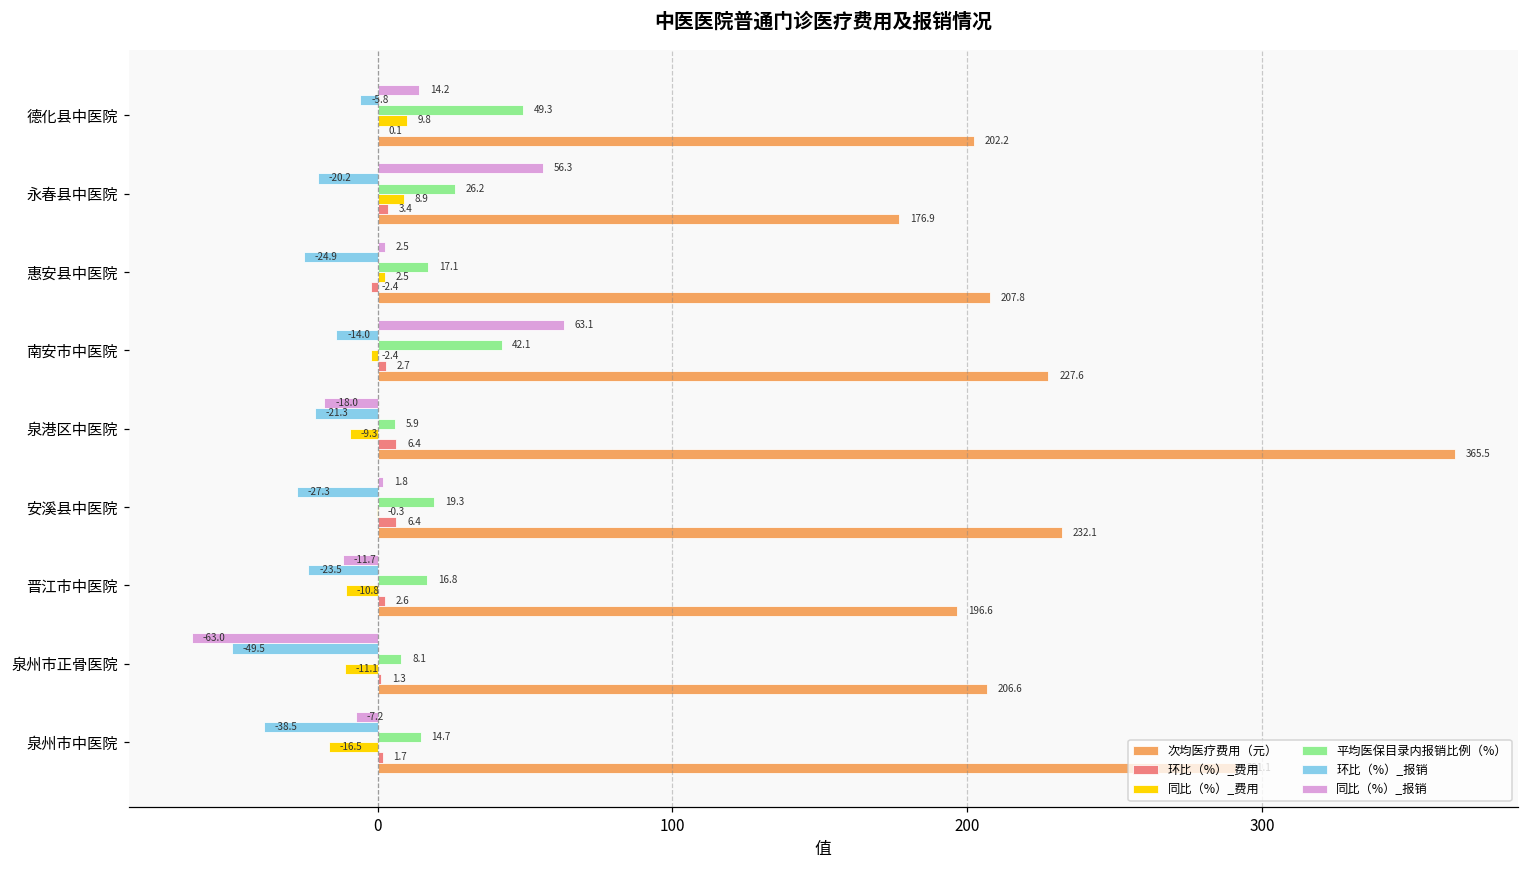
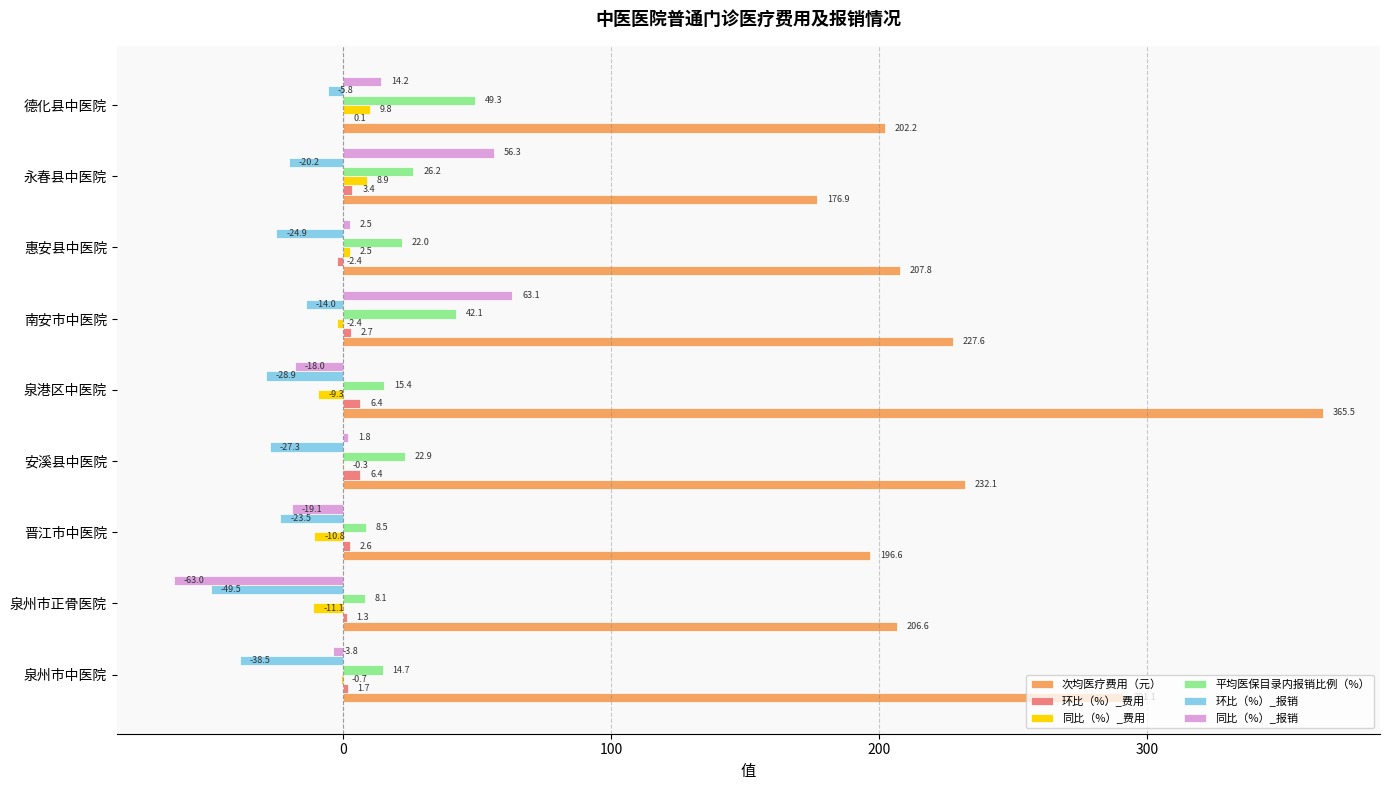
平均医保目录内报销比例（%）, 惠安县中医院: 17.1 -> 22.0
环比（%）_报销, 泉港区中医院: -21.3 -> -28.9
平均医保目录内报销比例（%）, 泉港区中医院: 5.9 -> 15.4
平均医保目录内报销比例（%）, 安溪县中医院: 19.3 -> 22.9
同比（%）_报销, 晋江市中医院: -11.7 -> -19.1
平均医保目录内报销比例（%）, 晋江市中医院: 16.8 -> 8.5
同比（%）_报销, 泉州市中医院: -7.2 -> -3.8
同比（%）_费用, 泉州市中医院: -16.5 -> -0.7
